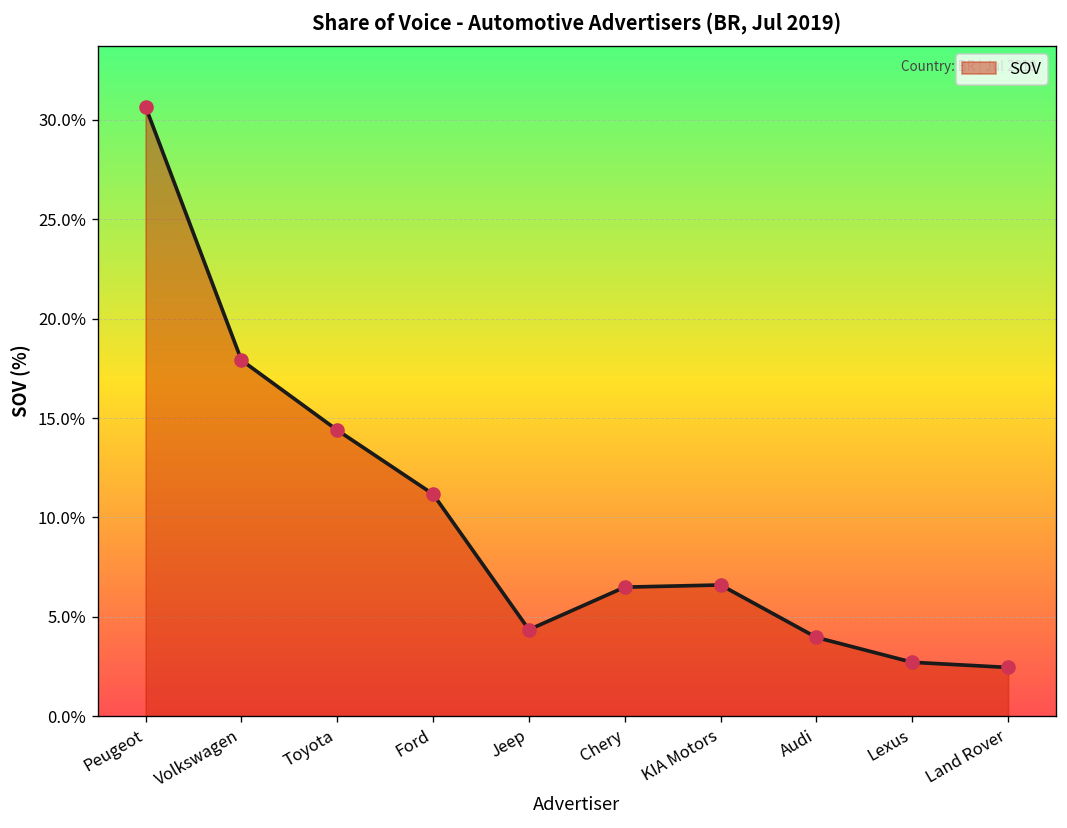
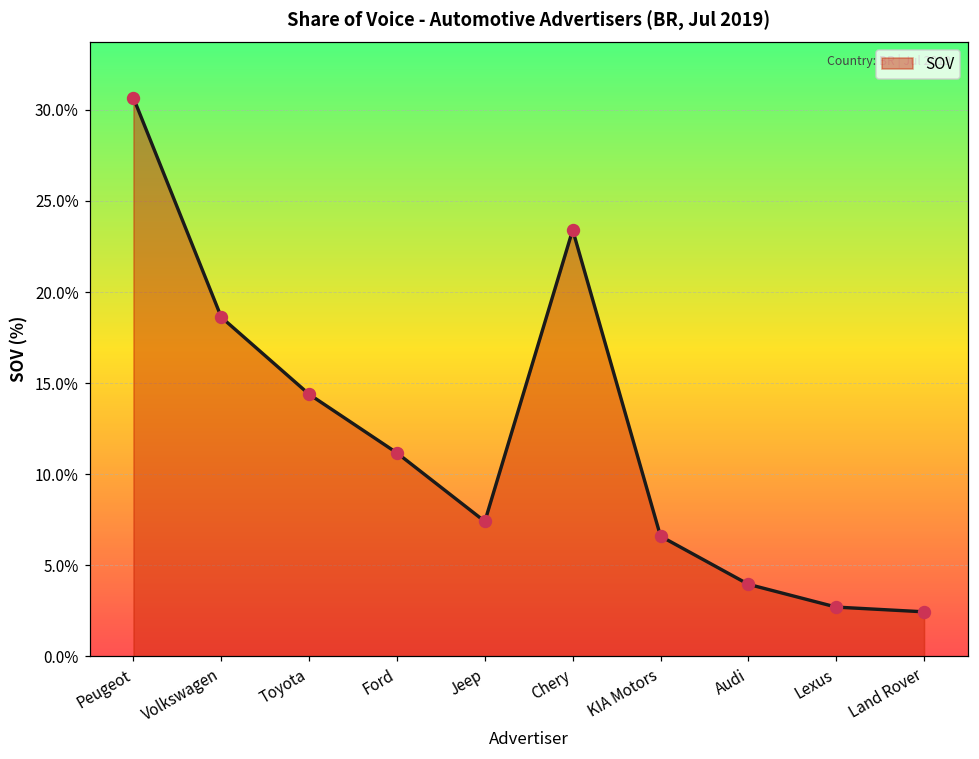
Volkswagen: 17.9% -> 18.6%
Jeep: 4.4% -> 7.4%
Chery: 6.5% -> 23.4%
